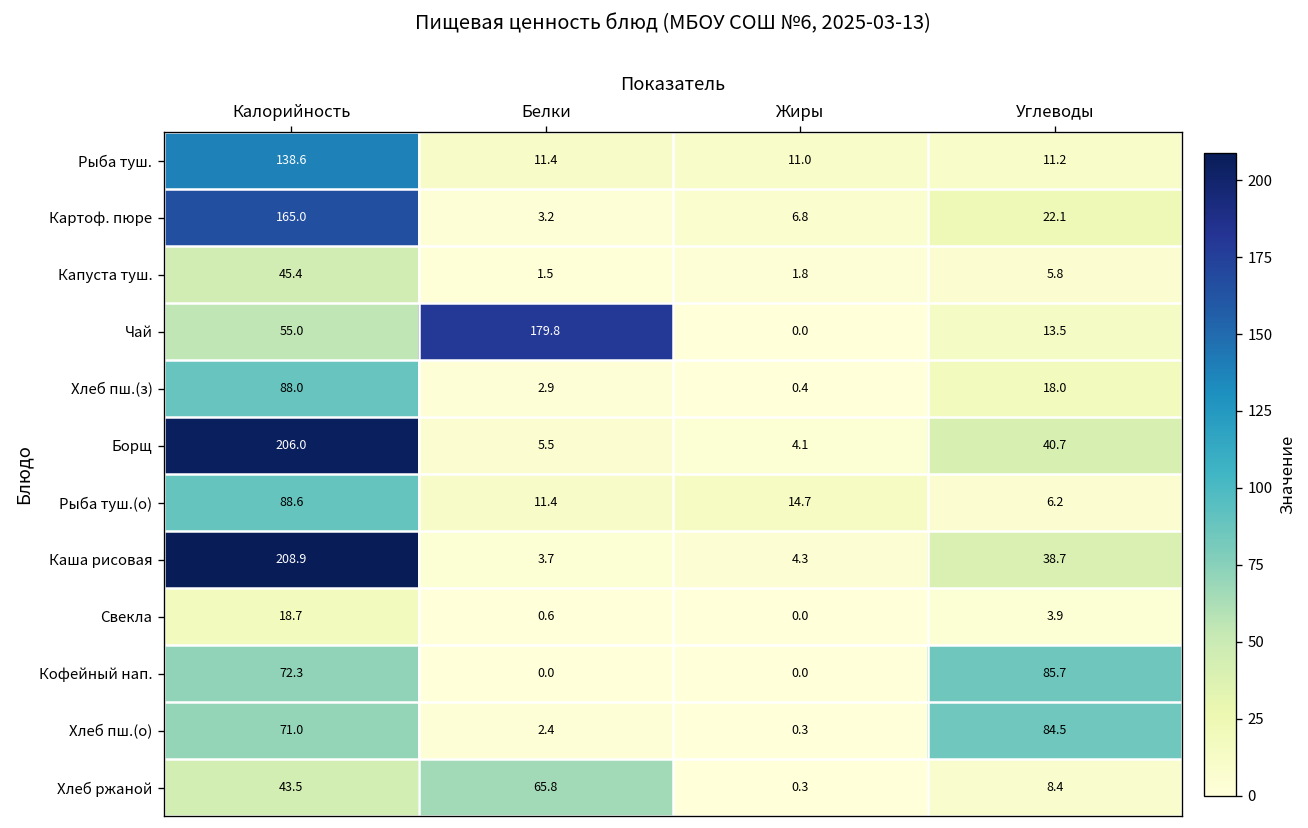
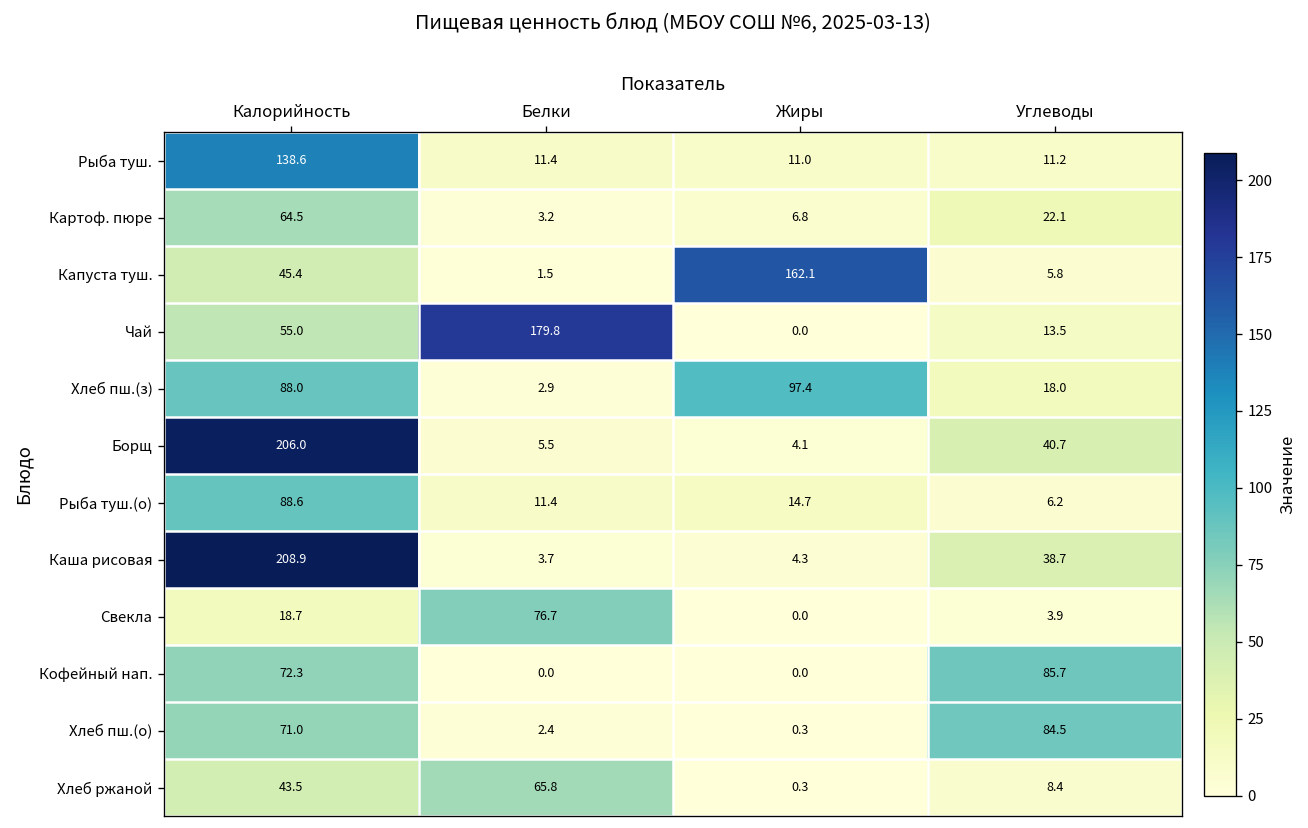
Картоф. пюре, Калорийность: 165.0 -> 64.5
Капуста туш., Жиры: 1.8 -> 162.1
Хлеб пш.(з), Жиры: 0.4 -> 97.4
Свекла, Белки: 0.6 -> 76.7
